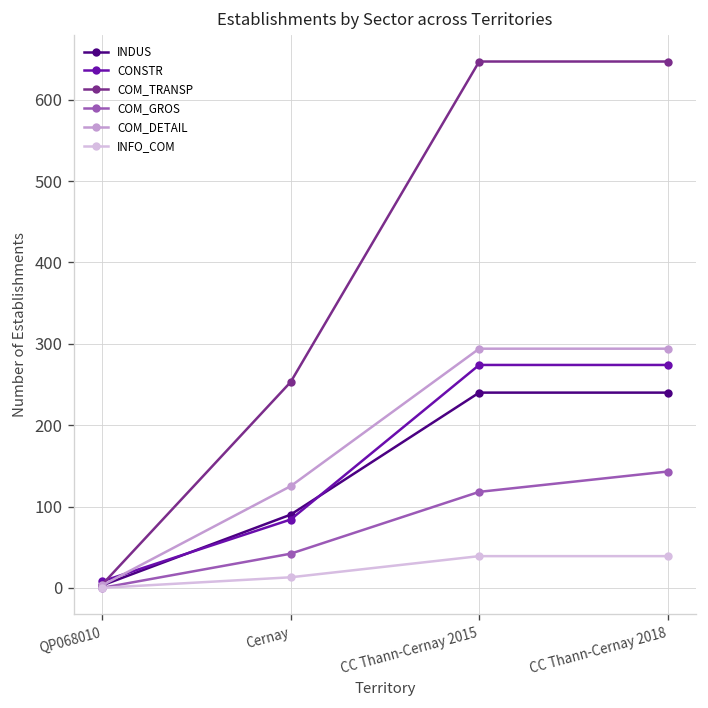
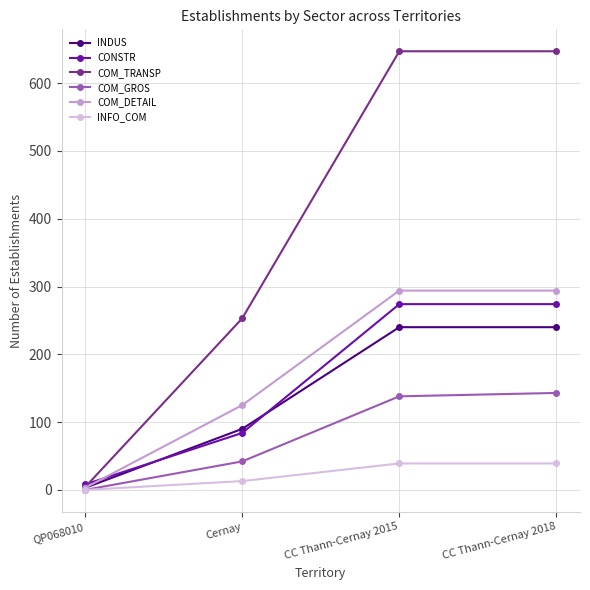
COM_GROS, CC Thann-Cernay 2015: 120 -> 140
